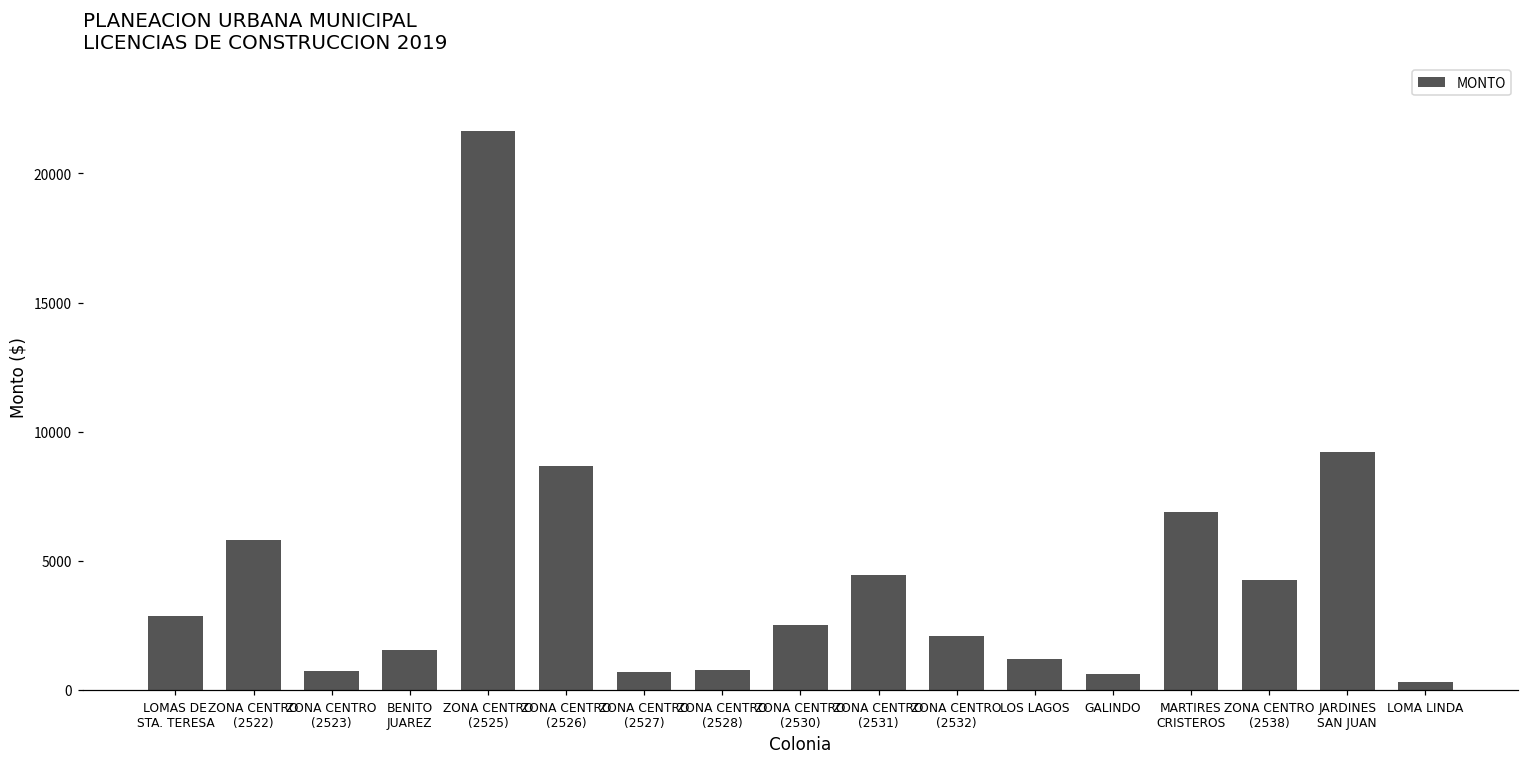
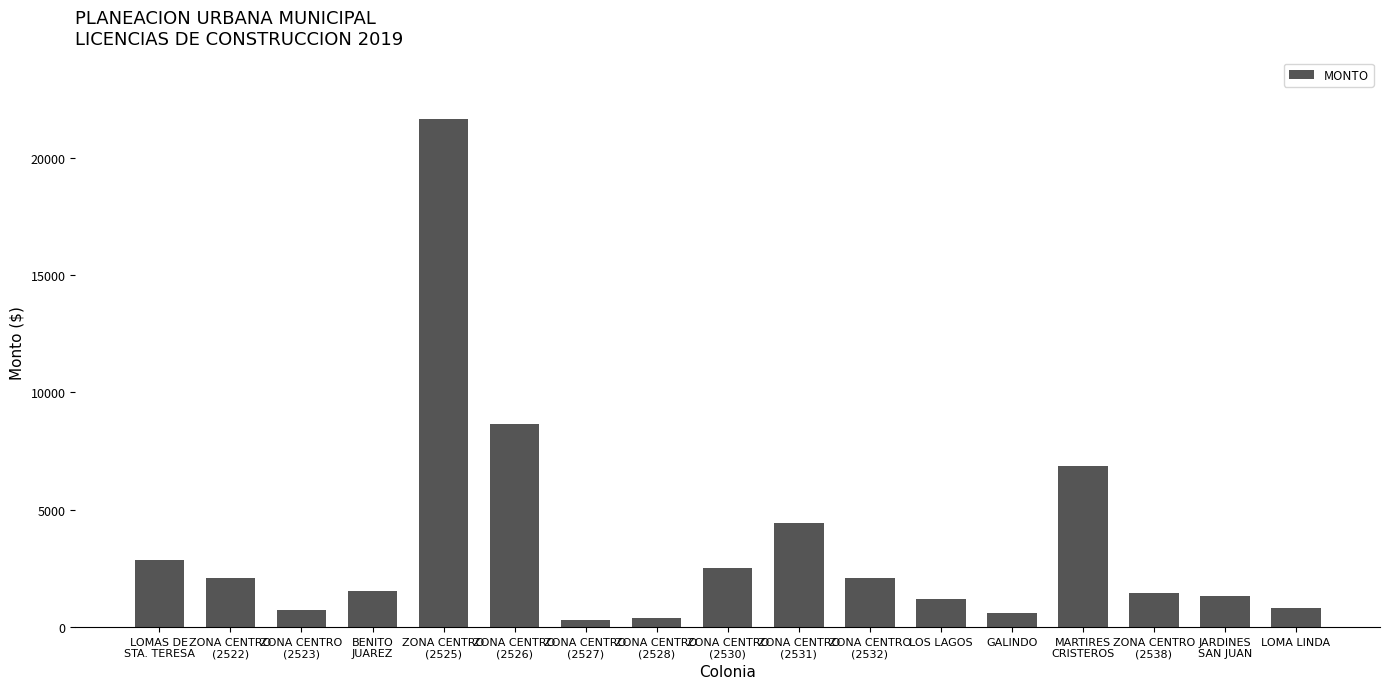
ZONA CENTRO (2522): 5800 -> 2100
ZONA CENTRO (2527): 700 -> 300
ZONA CENTRO (2528): 800 -> 400
ZONA CENTRO (2538): 4300 -> 1500
JARDINES SAN JUAN: 9200 -> 1300
LOMA LINDA: 300 -> 800
